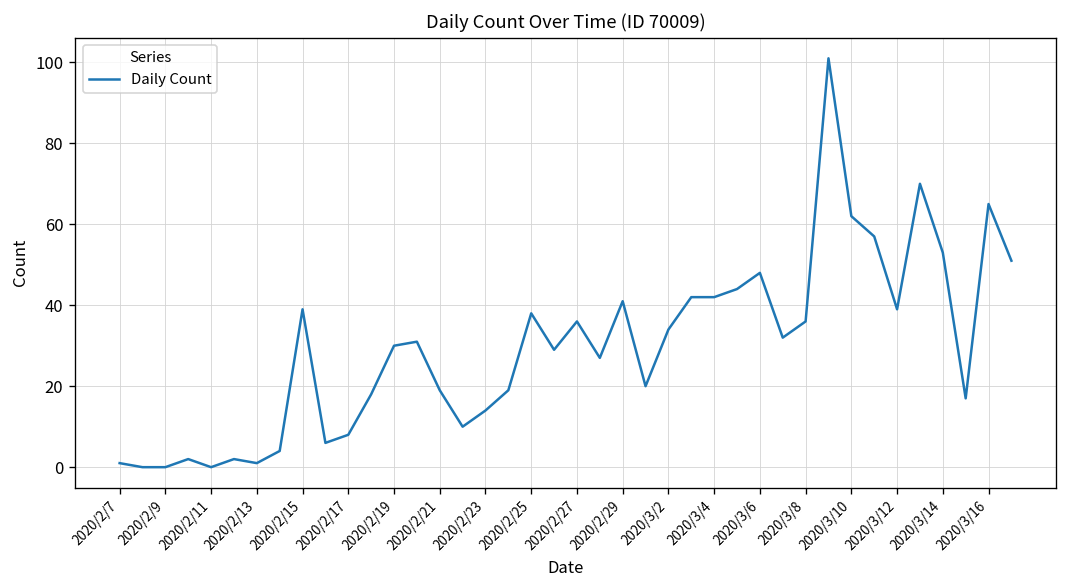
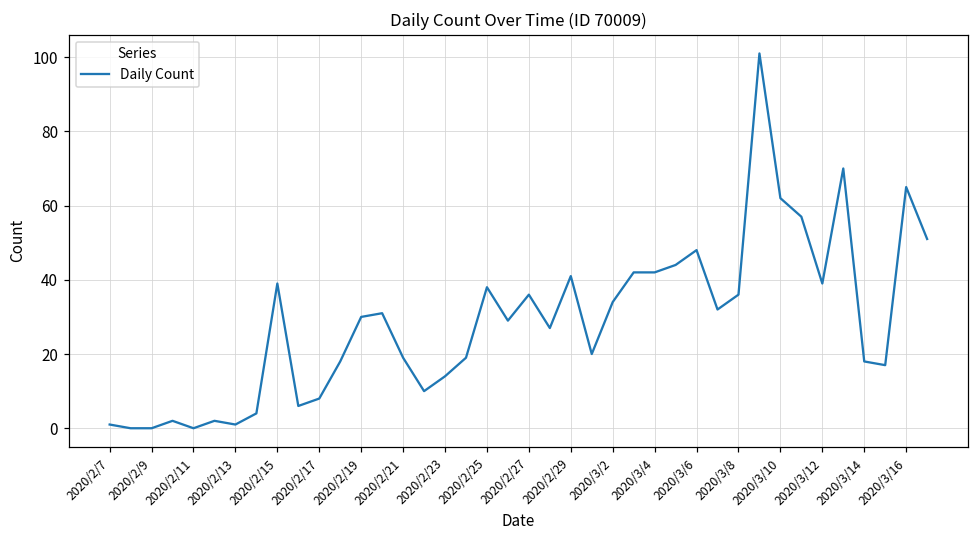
2020/3/14: 53 -> 18
